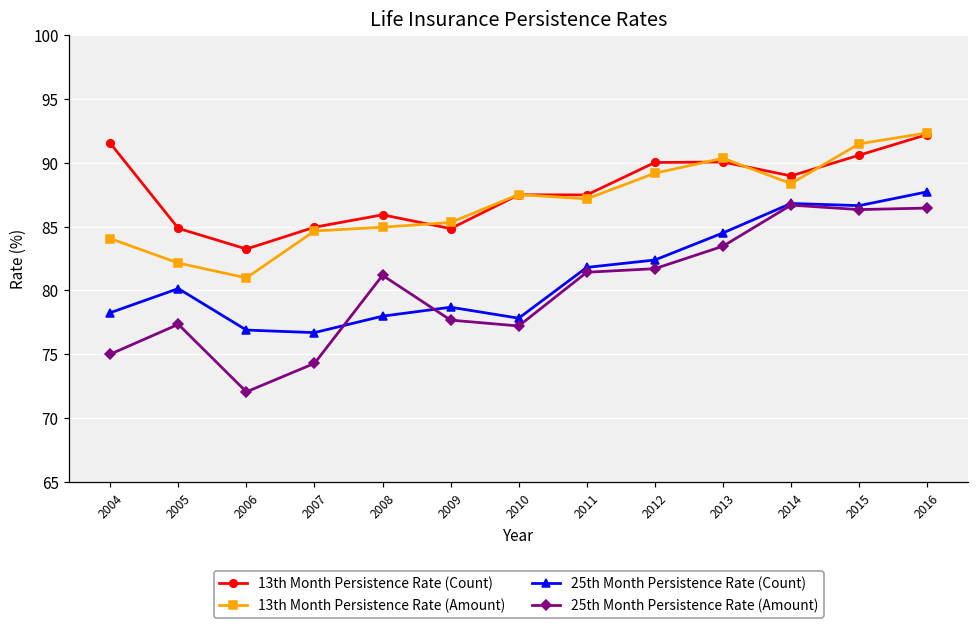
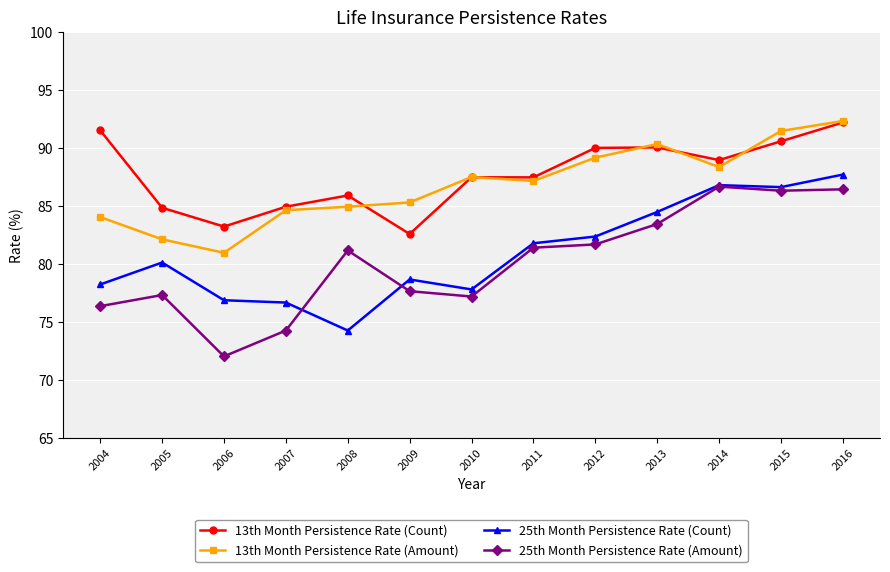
25th Month Persistence Rate (Amount), 2004: 75.0 -> 76.4
25th Month Persistence Rate (Count), 2008: 78.0 -> 74.3
13th Month Persistence Rate (Count), 2009: 84.9 -> 82.6
